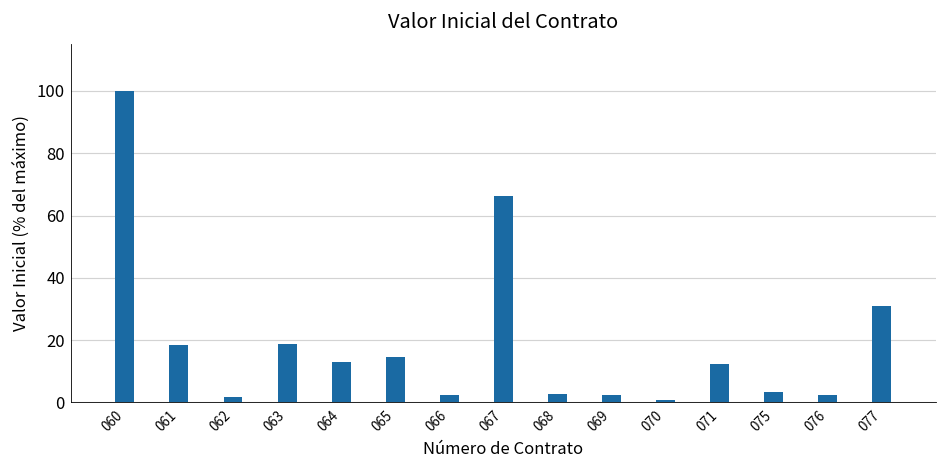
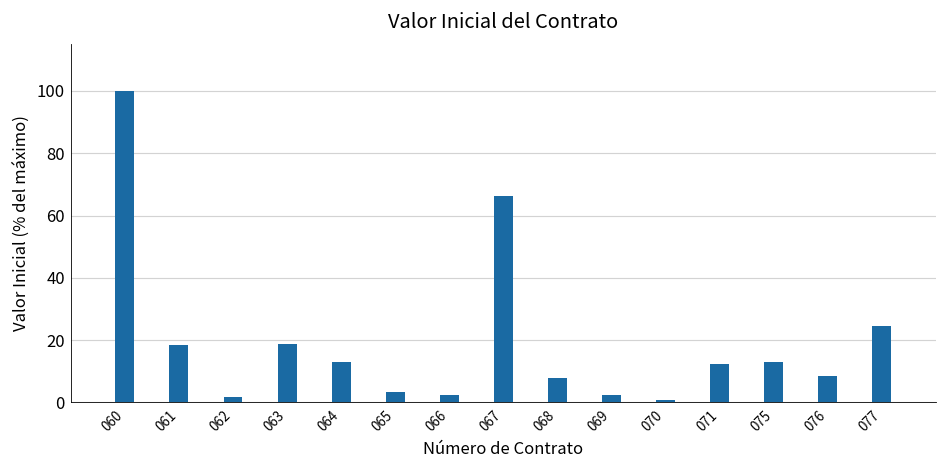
065: 15 -> 3
068: 3 -> 8
075: 3 -> 13
076: 2 -> 9
077: 31 -> 25
